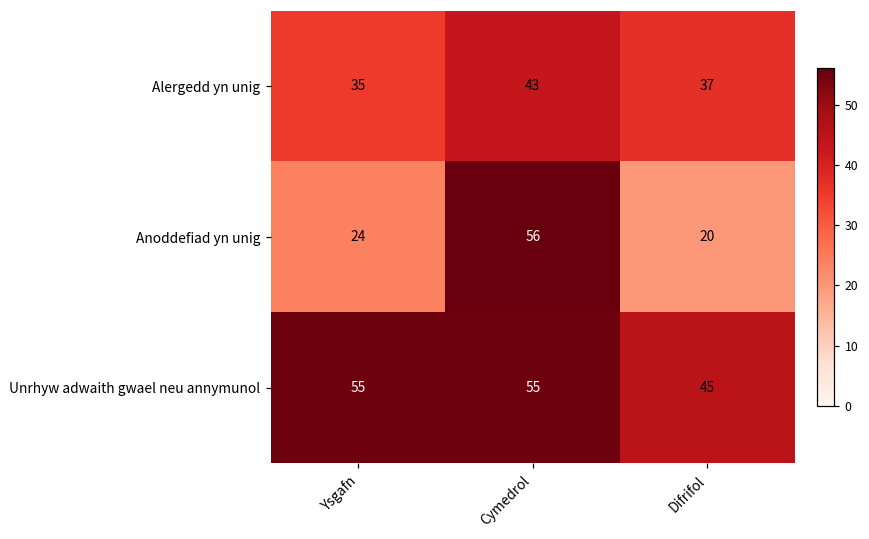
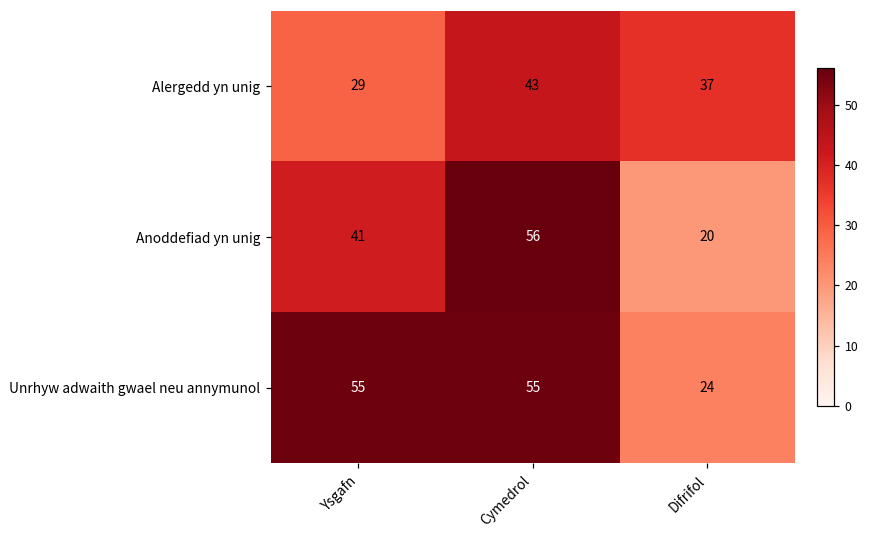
Alergedd yn unig, Ysgafn: 35 -> 29
Anoddefiad yn unig, Ysgafn: 24 -> 41
Unrhyw adwaith gwael neu annymunol, Difrifol: 45 -> 24
